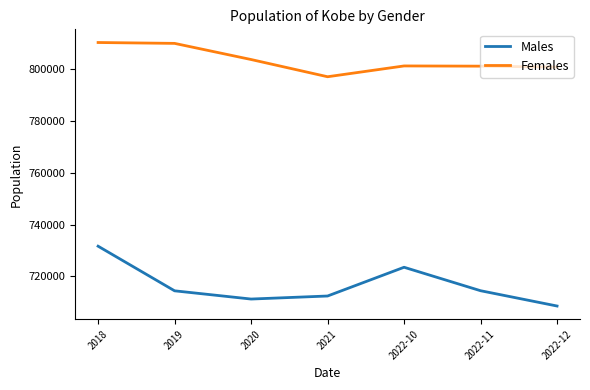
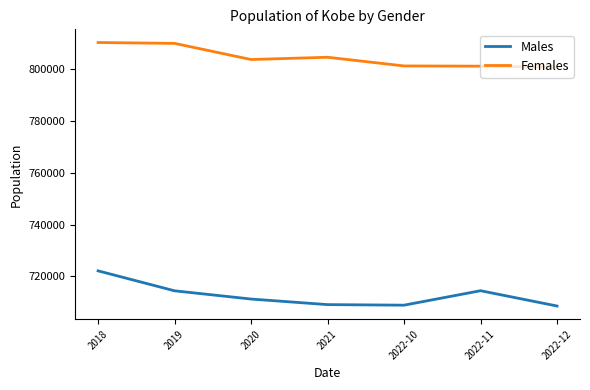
Males, 2018: 732000 -> 722000
Males, 2021: 712000 -> 709000
Females, 2021: 797000 -> 805000
Males, 2022-10: 723000 -> 709000
